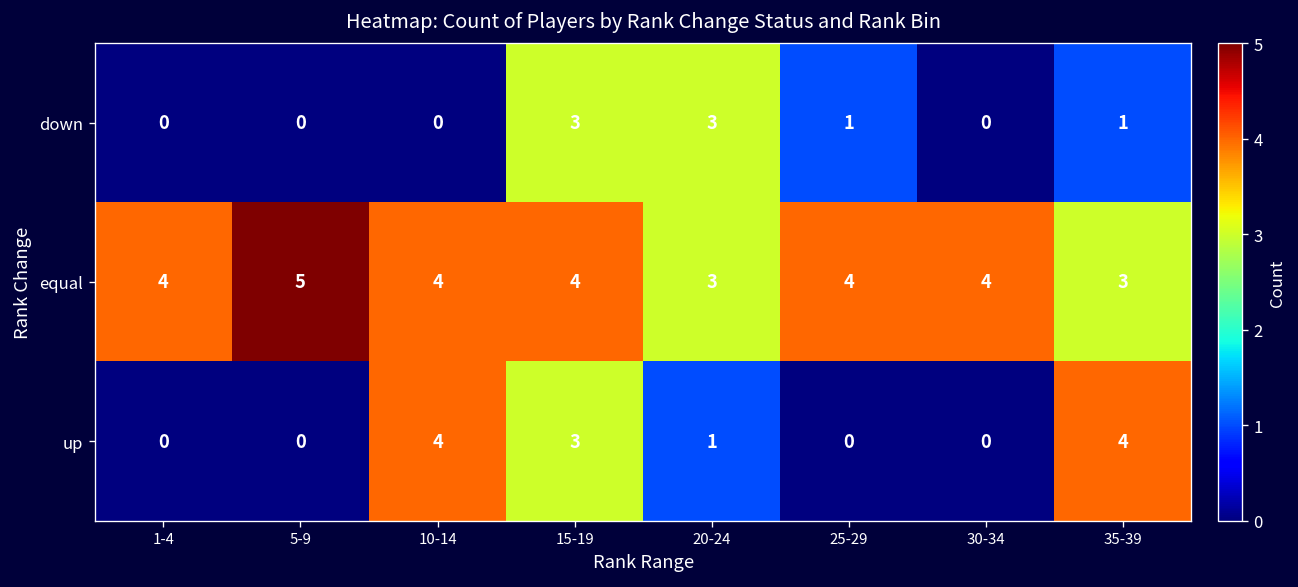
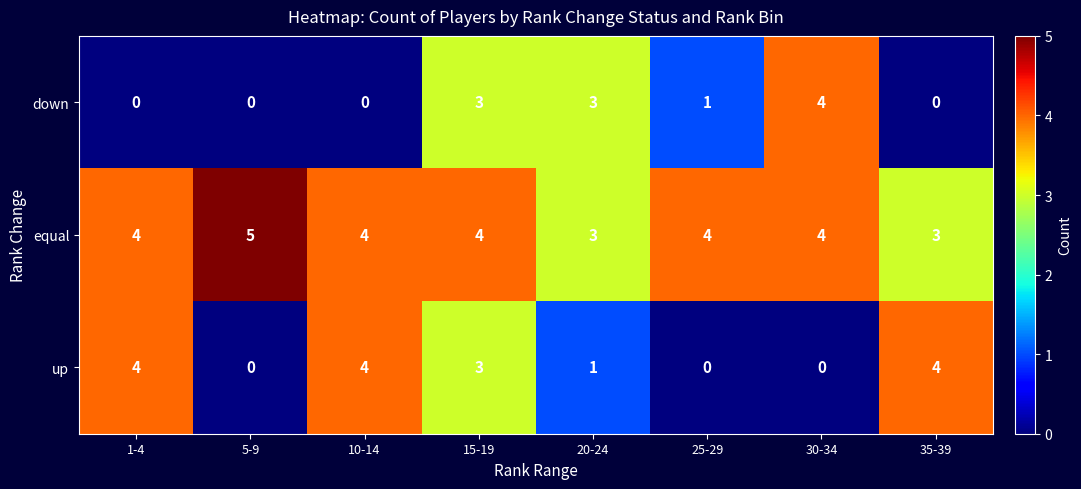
down, 30-34: 0 -> 4
down, 35-39: 1 -> 0
up, 1-4: 0 -> 4
